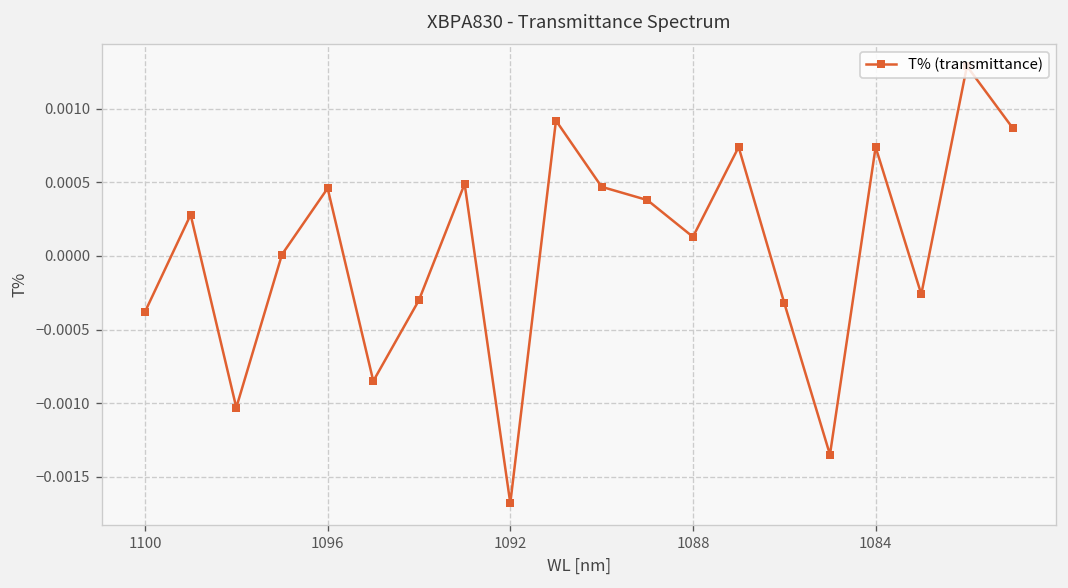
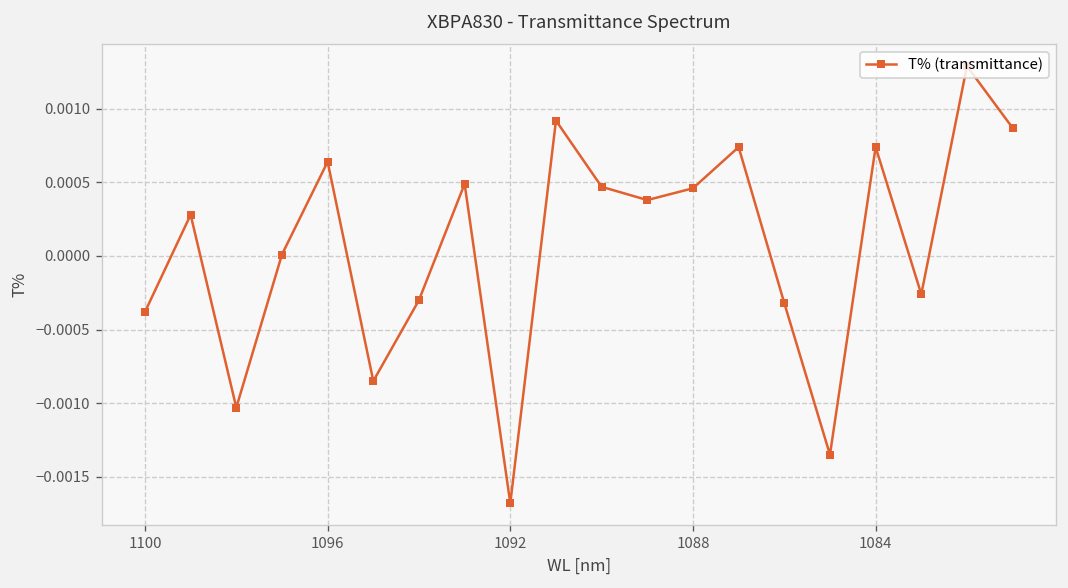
1096: 0.00046 -> 0.00064
1088: 0.00013 -> 0.00046
